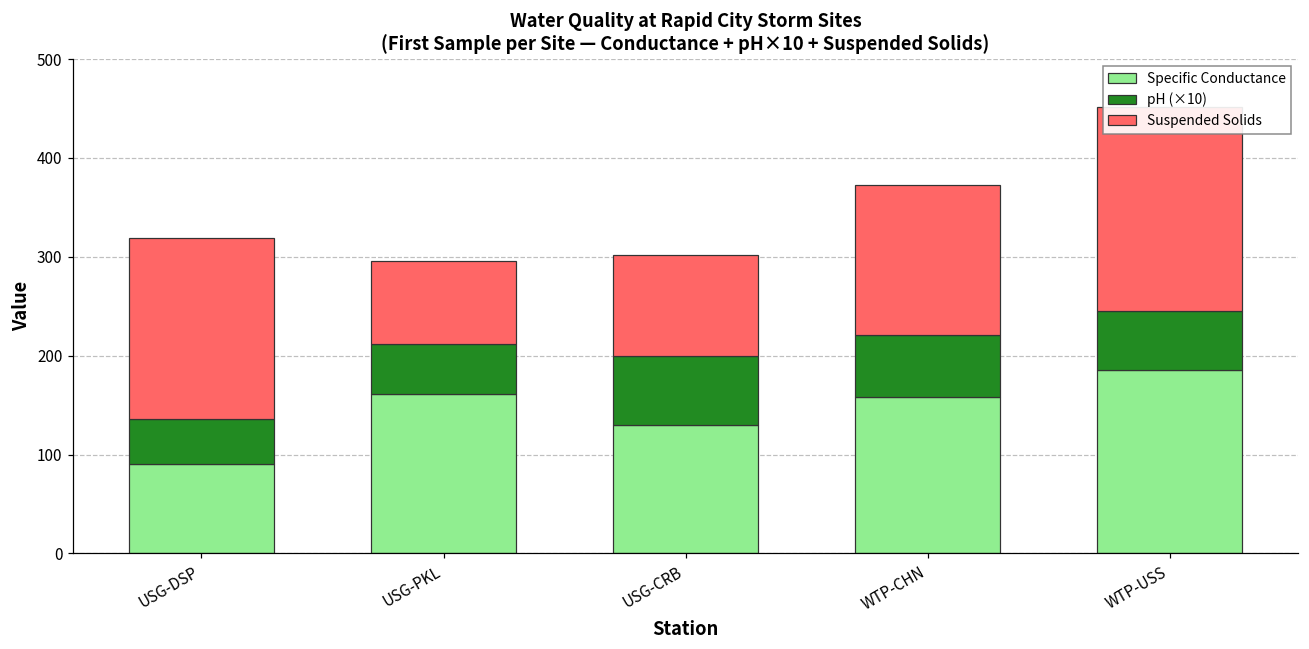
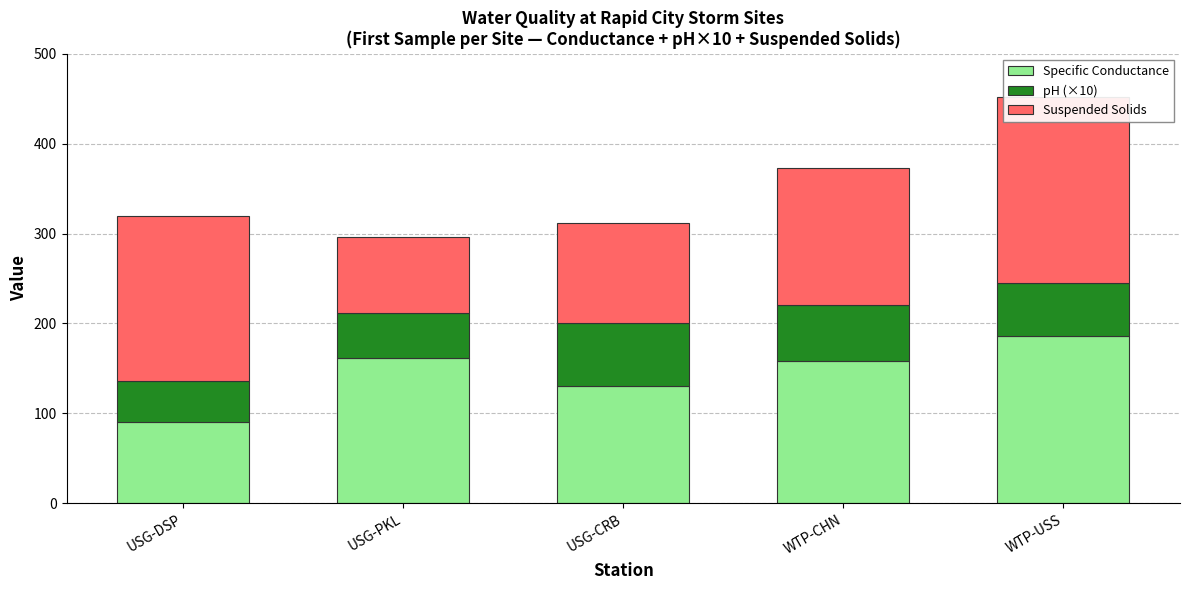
Suspended Solids, USG-CRB: 100 -> 110
